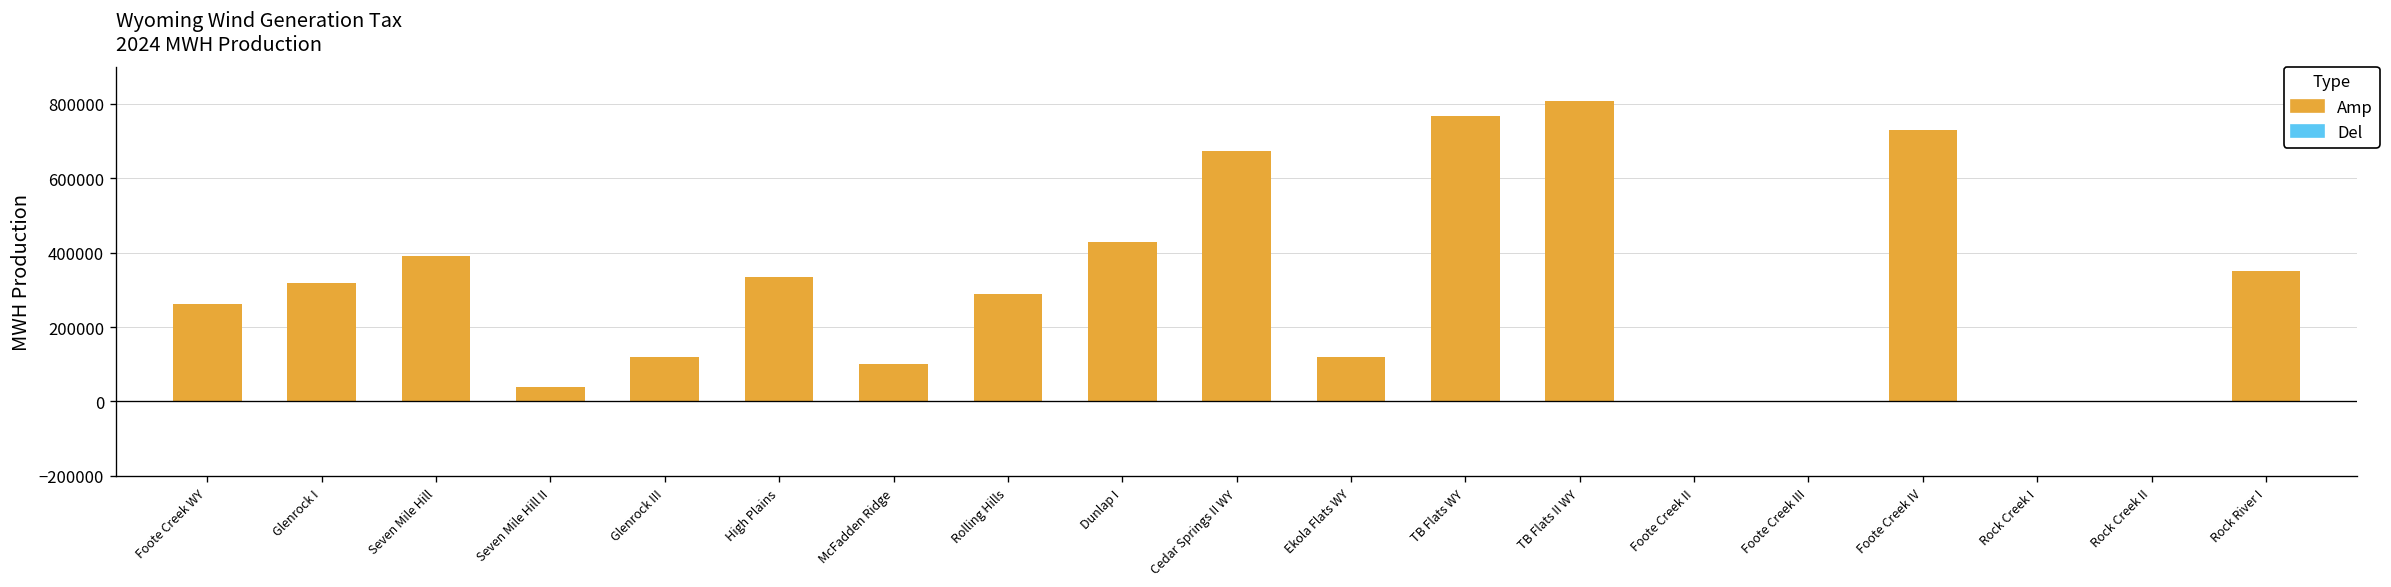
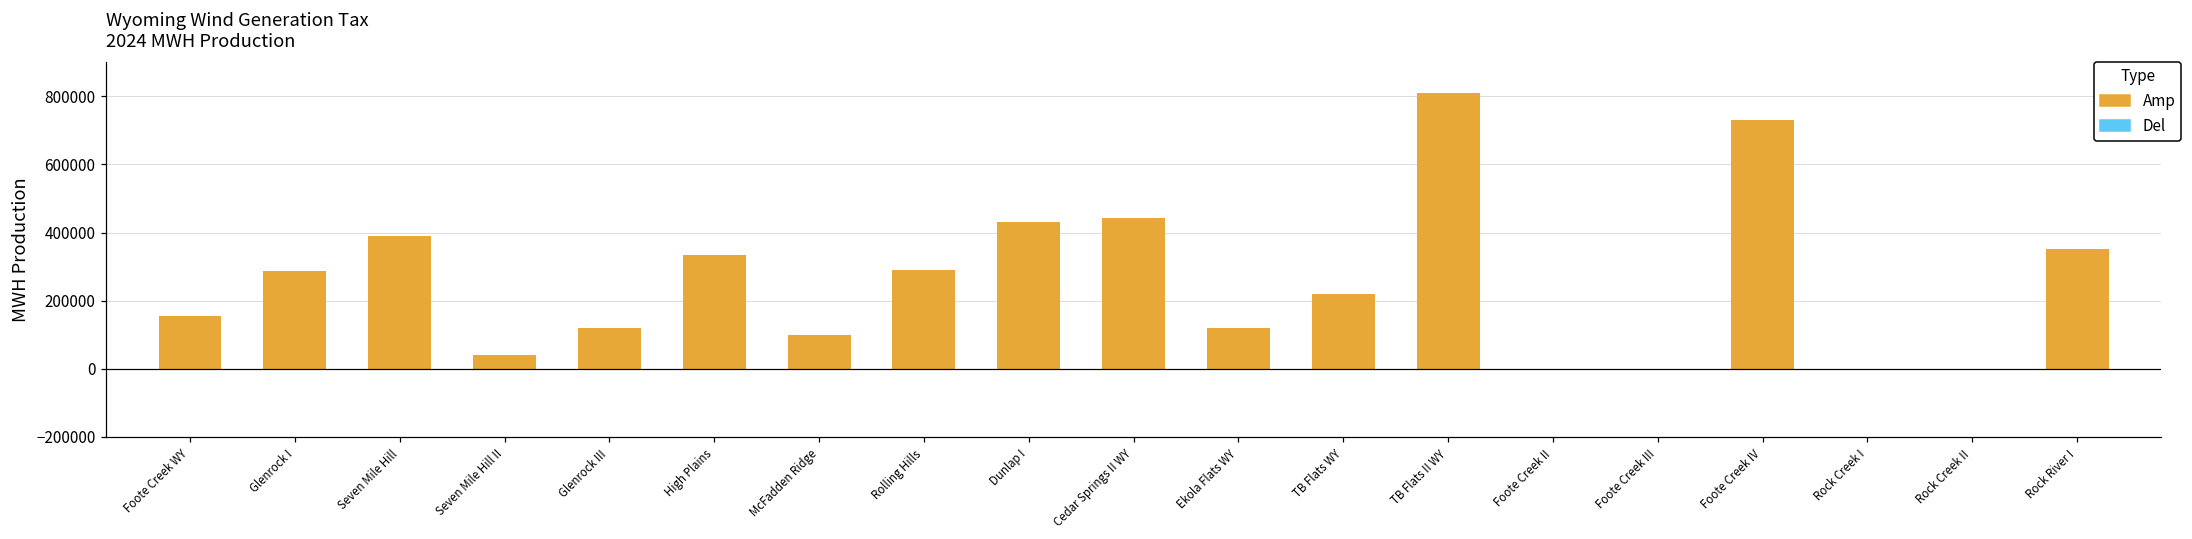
Amp, Foote Creek WY: 260000 -> 150000
Amp, Glenrock I: 320000 -> 290000
Amp, Cedar Springs II WY: 670000 -> 440000
Amp, TB Flats WY: 770000 -> 220000
